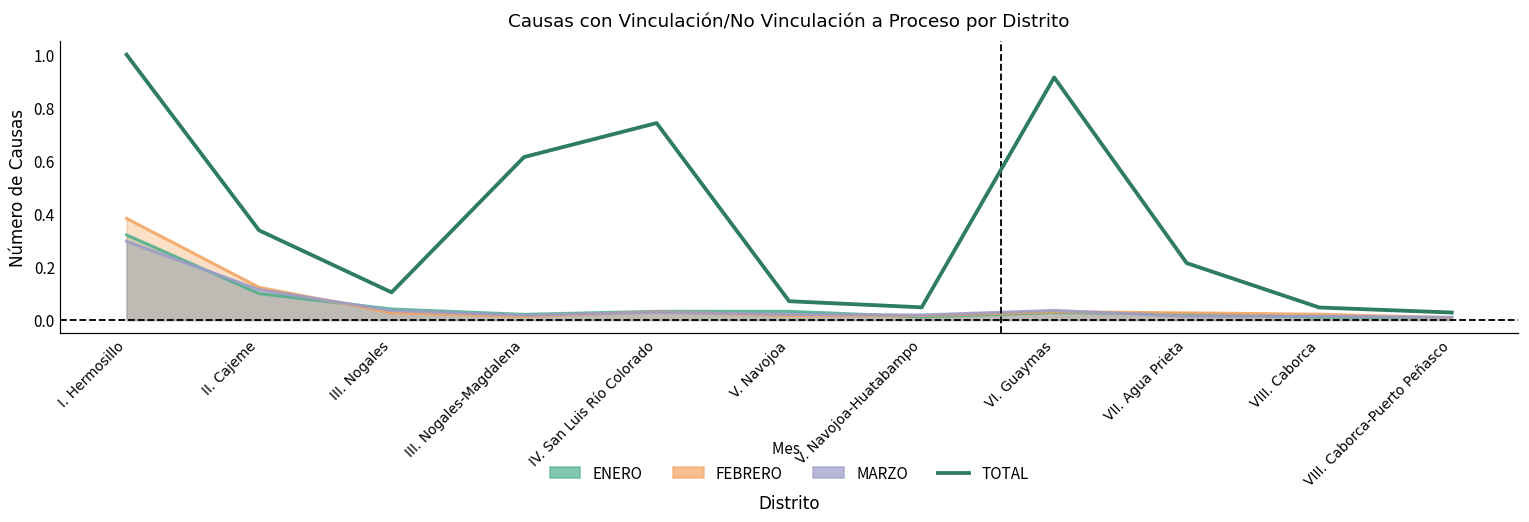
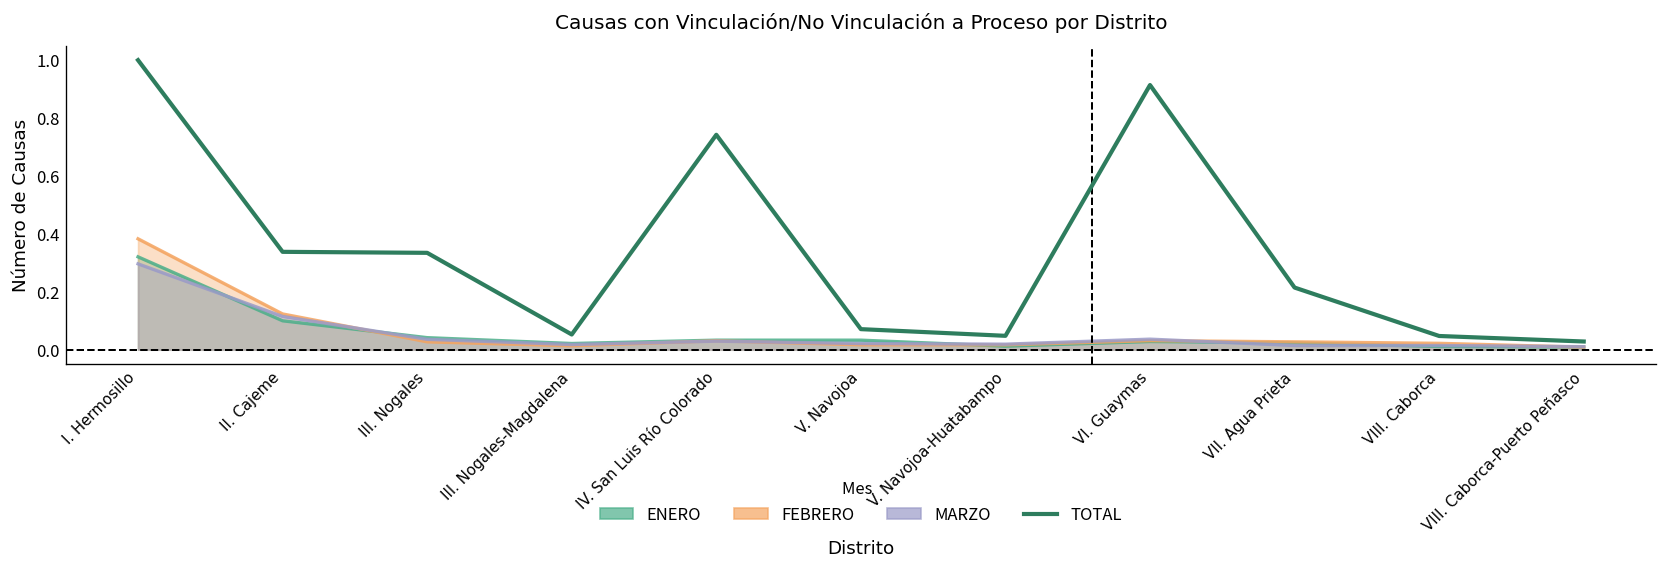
TOTAL, III. Nogales: 0.10 -> 0.33
TOTAL, III. Nogales-Magdalena: 0.61 -> 0.05
